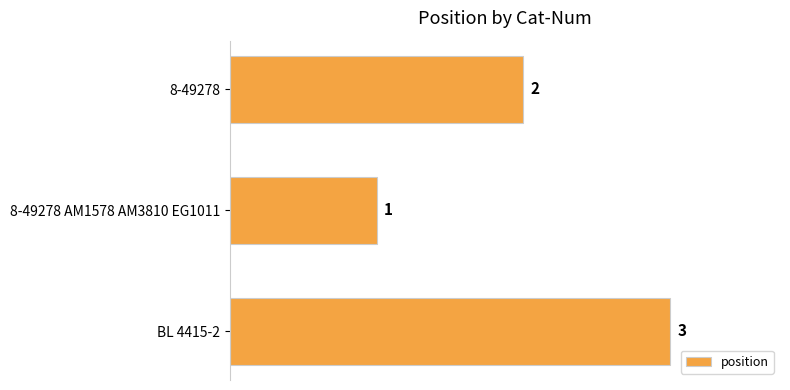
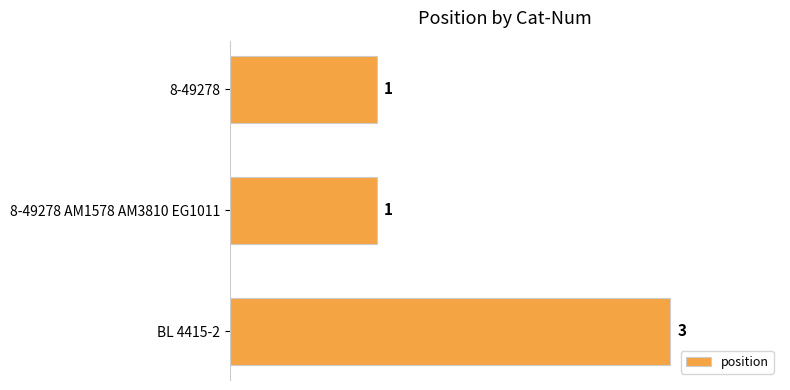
8-49278: 2 -> 1
